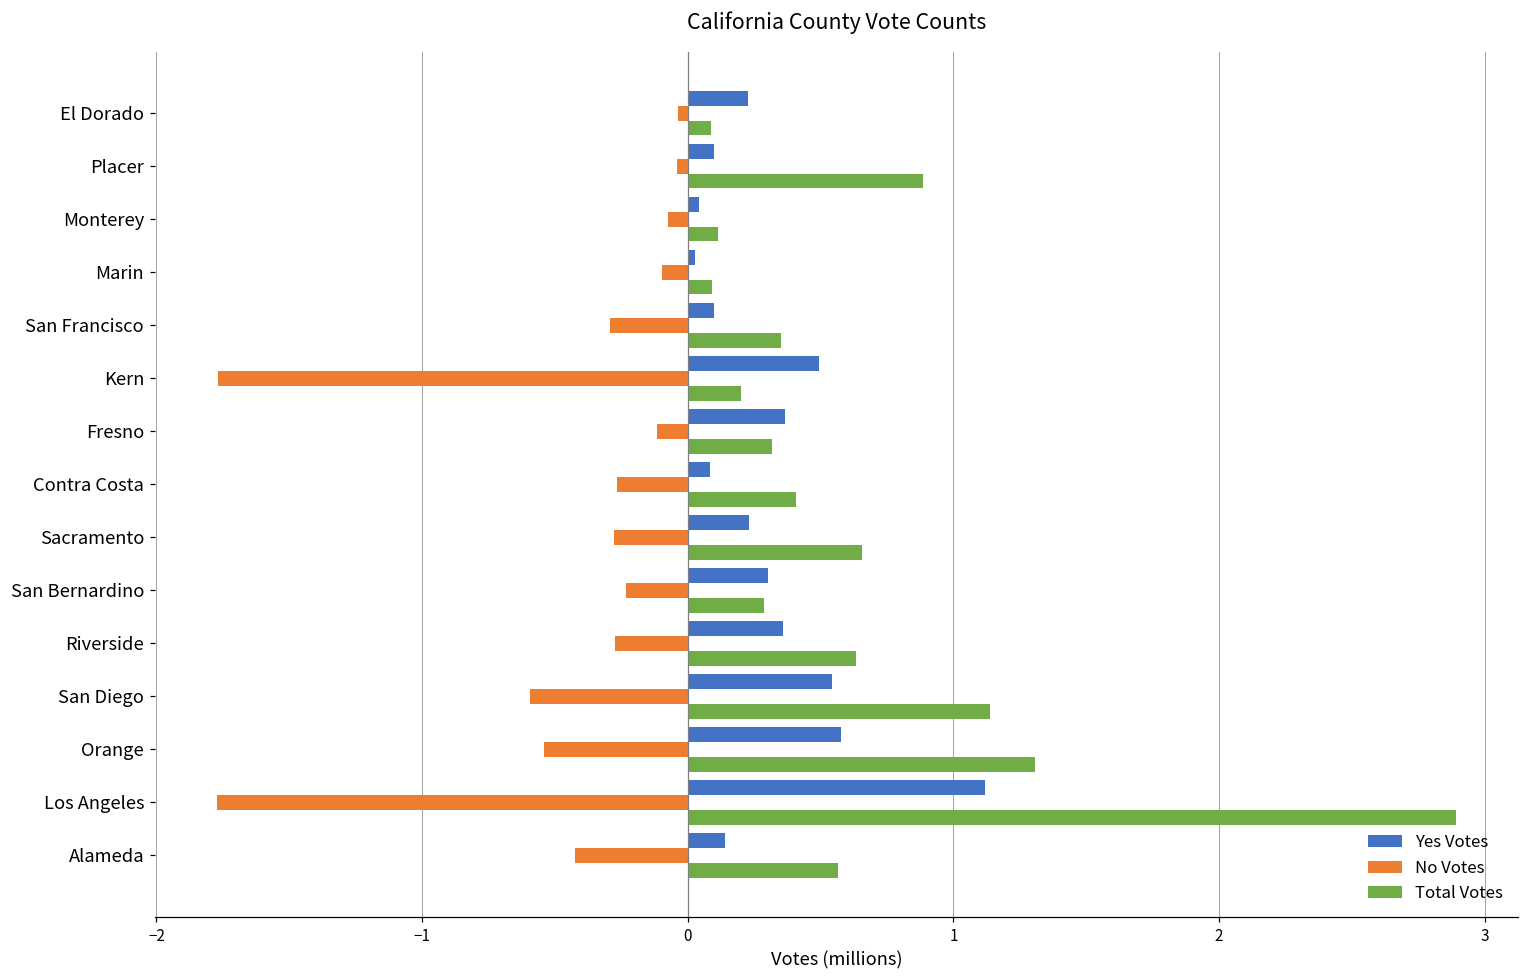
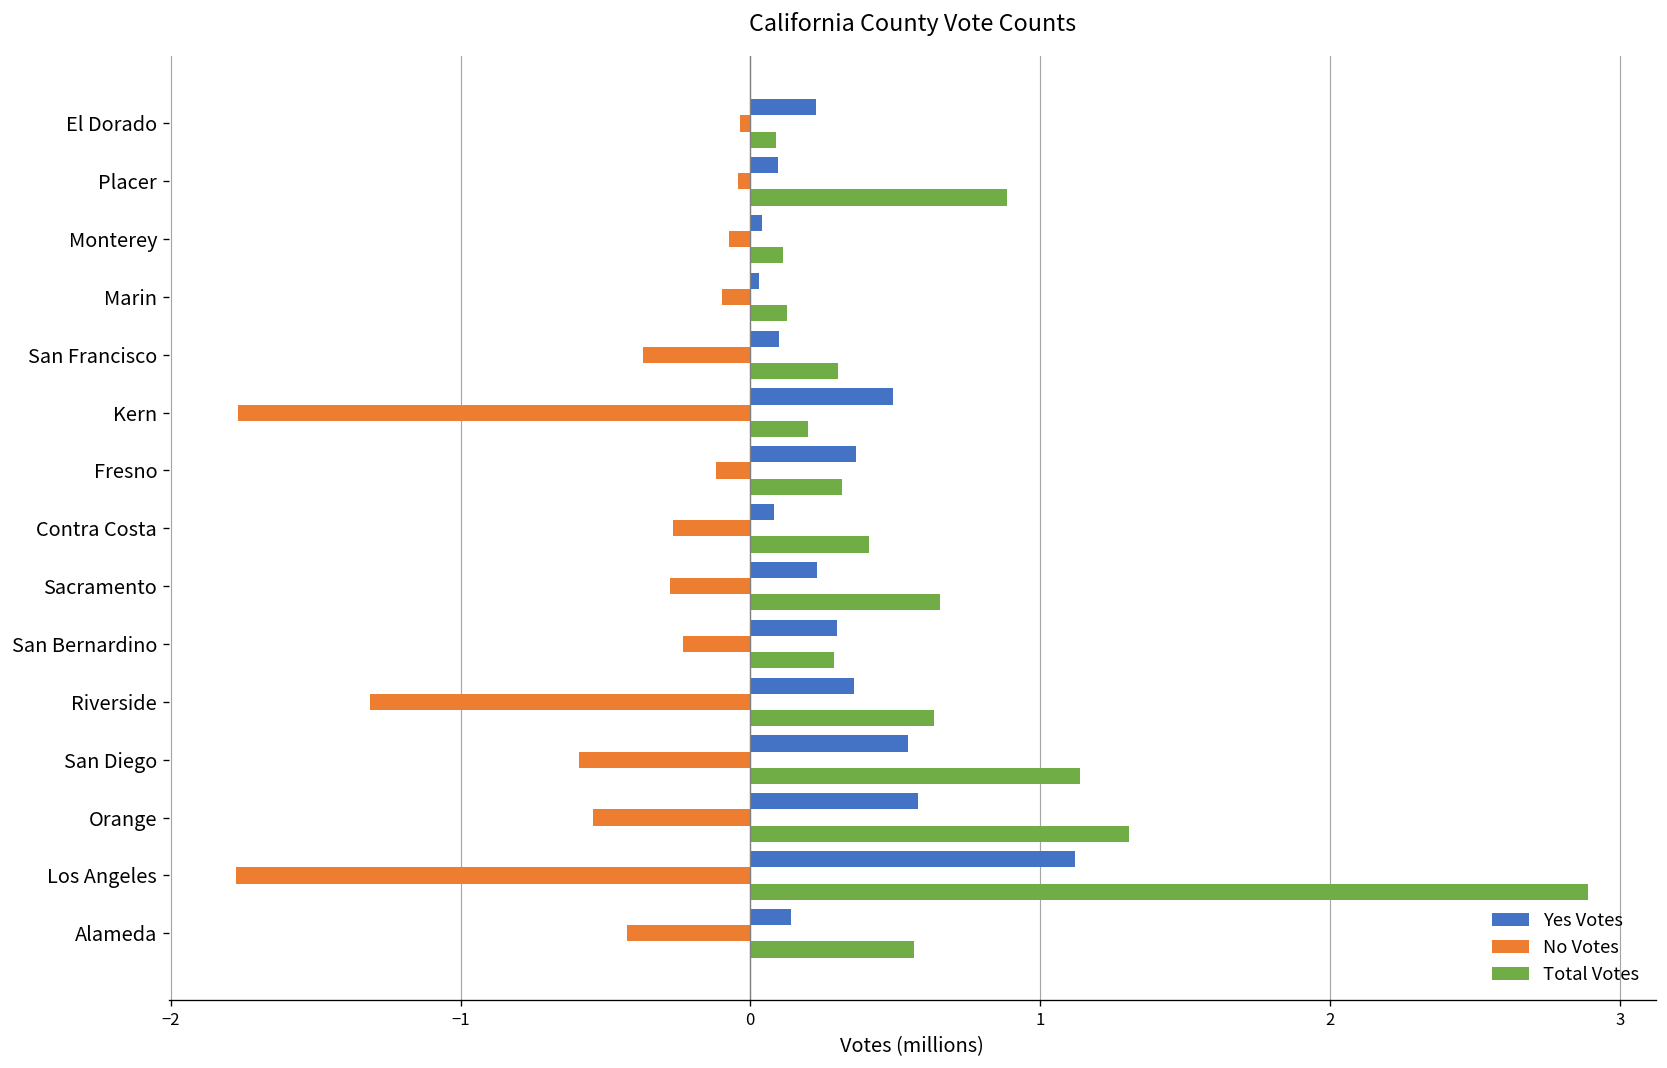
Total Votes, Marin: 0.09 -> 0.13
No Votes, San Francisco: -0.29 -> -0.37
Total Votes, San Francisco: 0.35 -> 0.30
No Votes, Riverside: -0.28 -> -1.31
